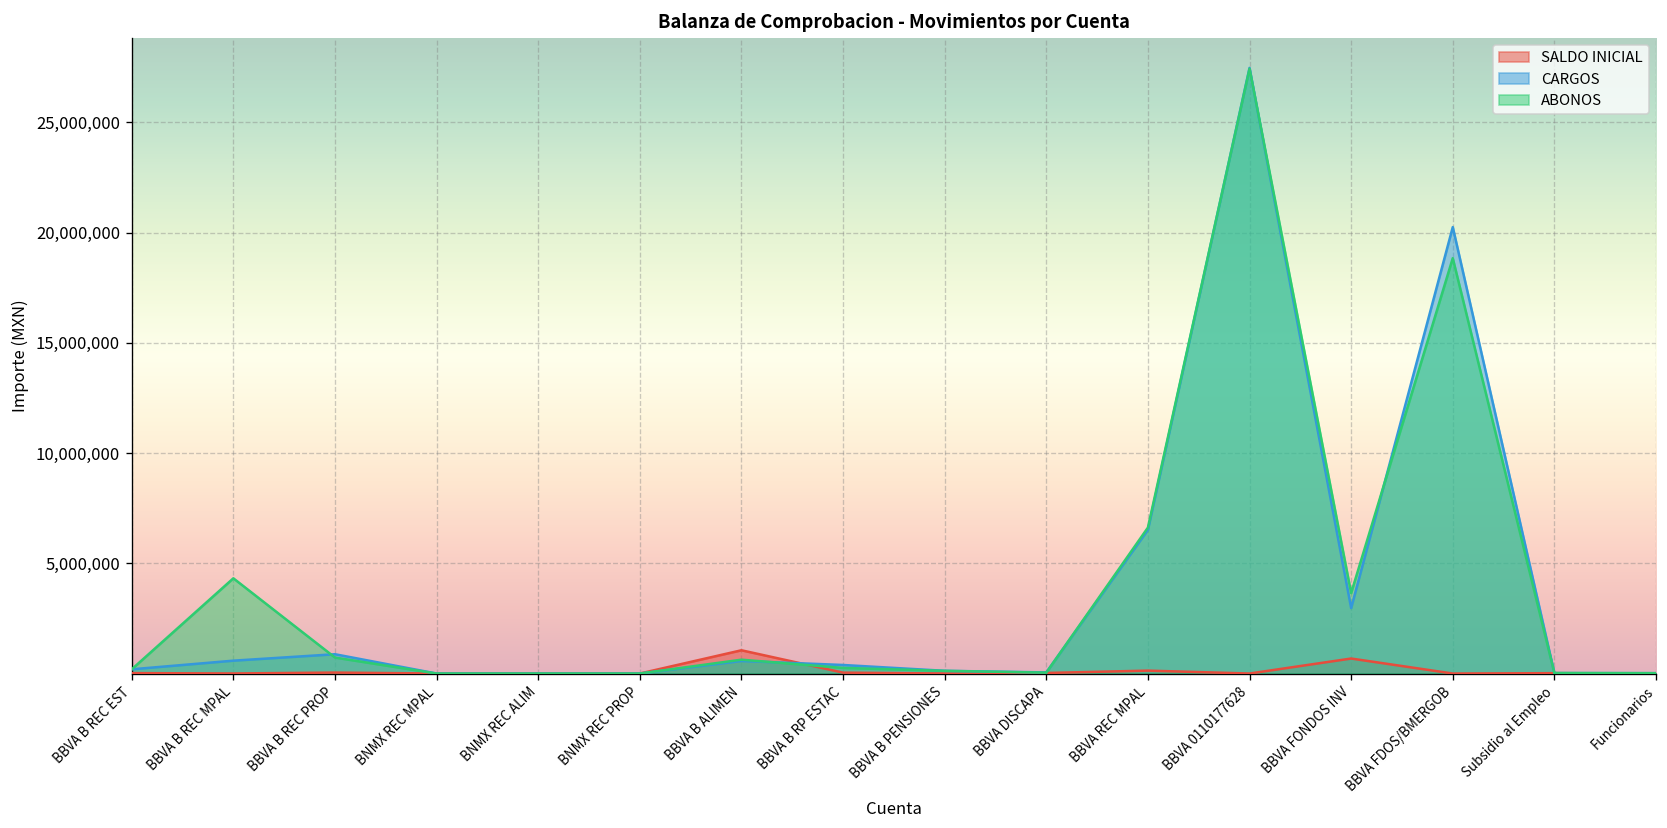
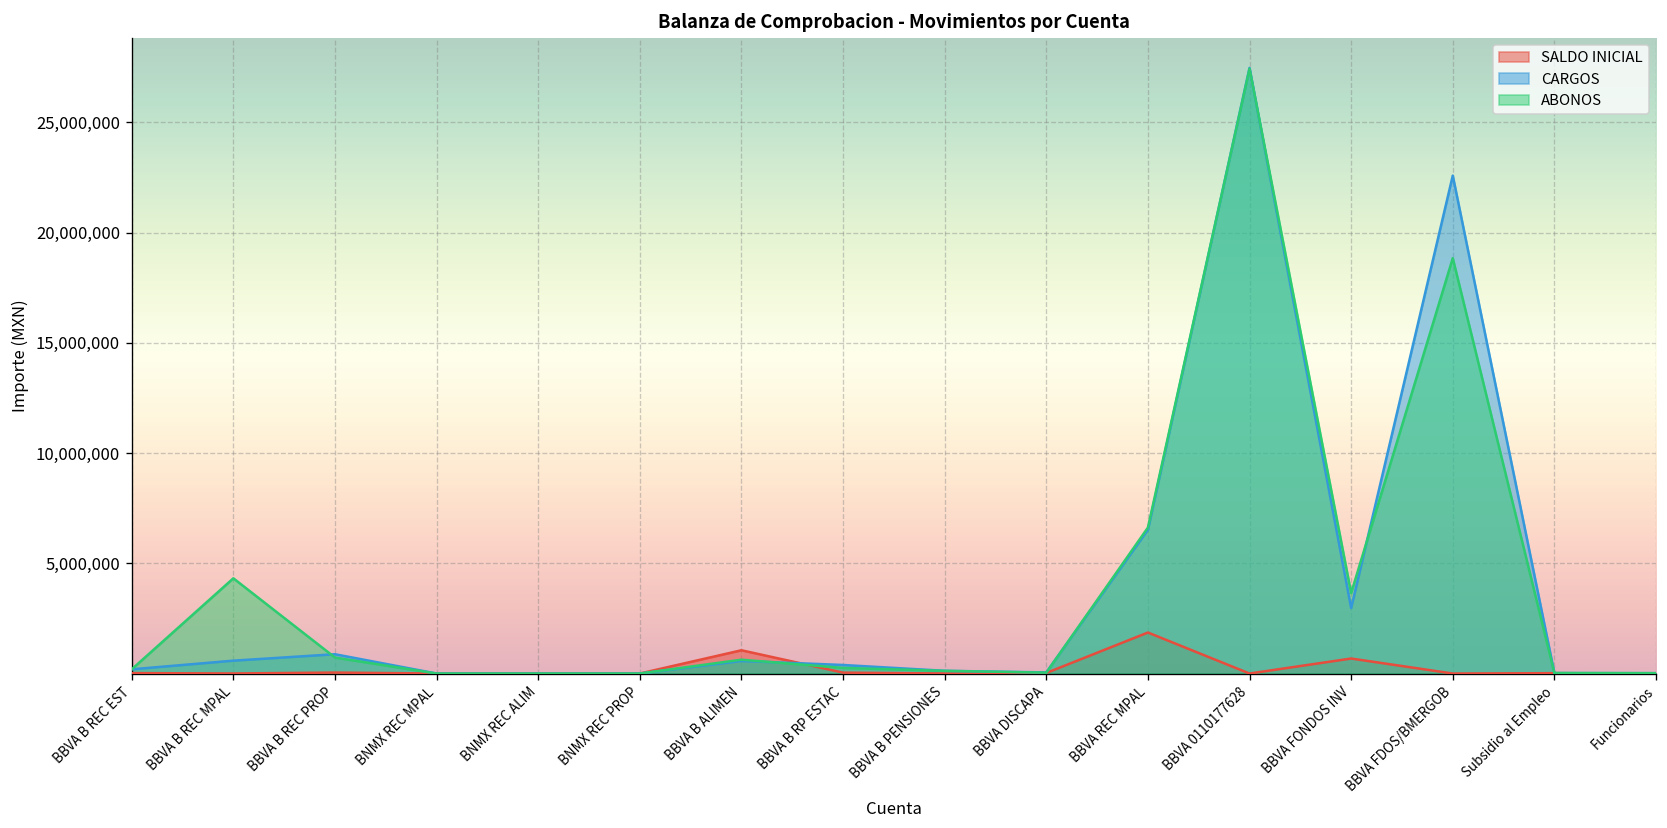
SALDO INICIAL, BBVA REC MPAL: 100,000 -> 1,900,000
CARGOS, BBVA FDOS/BMERGOB: 20,300,000 -> 22,600,000
